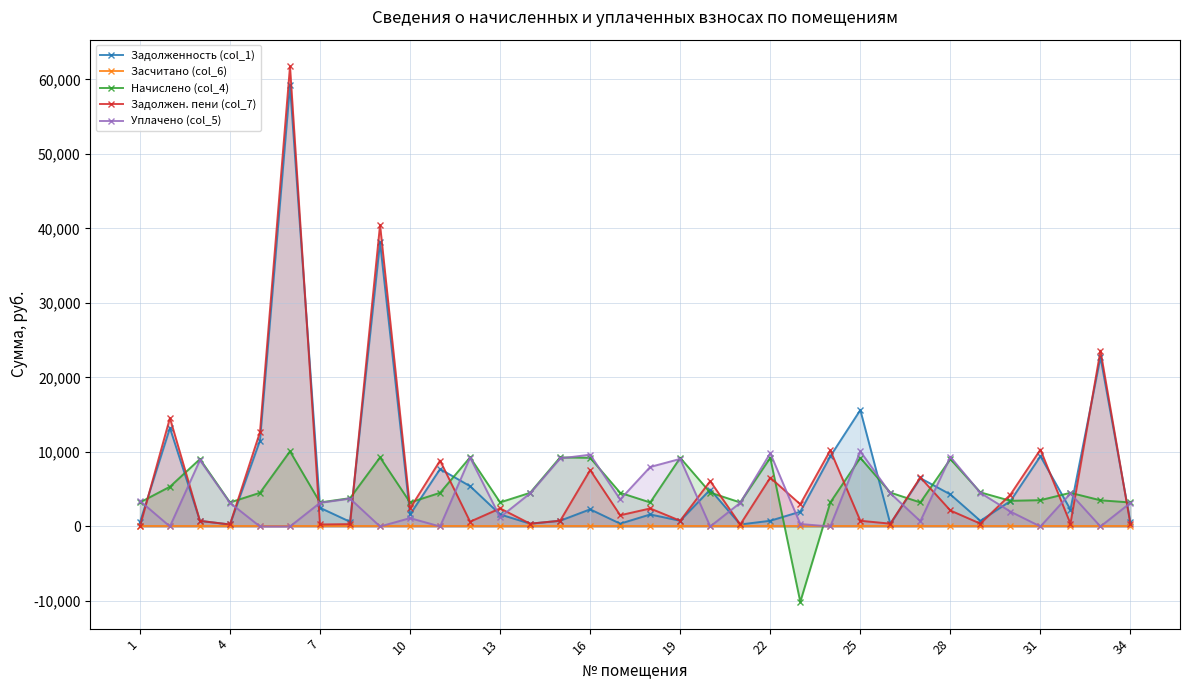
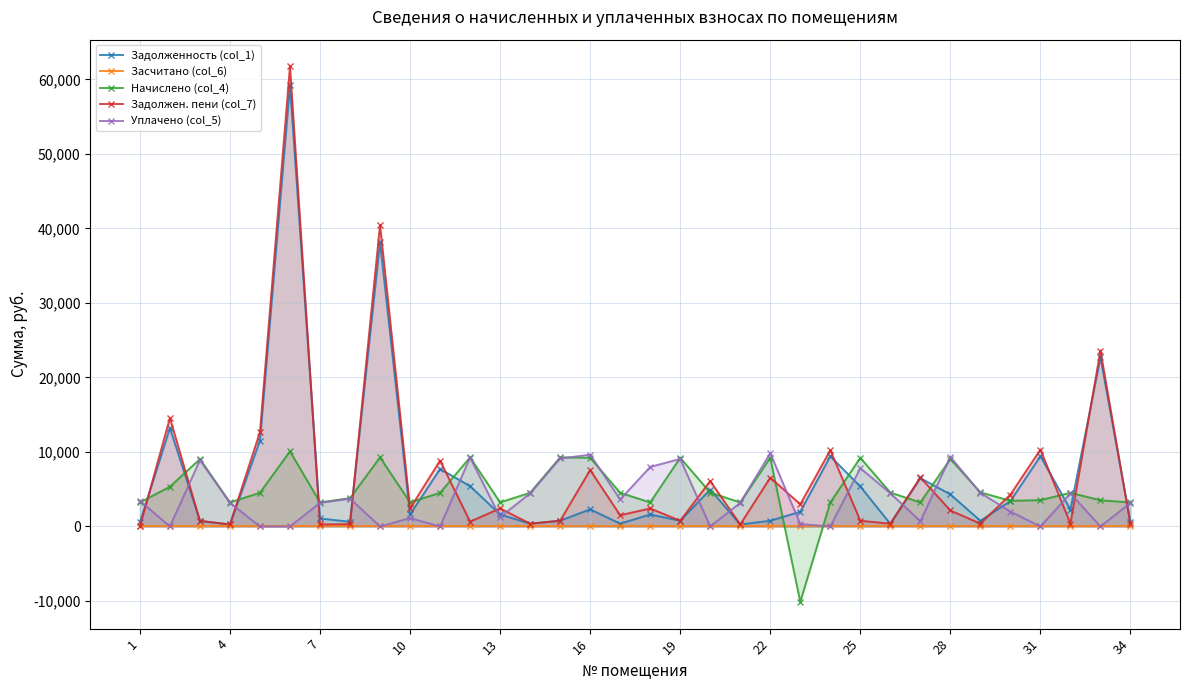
Задолженность (col_1), 7: 3,000 -> 1,000
Задолженность (col_1), 25: 16,000 -> 5,000
Уплачено (col_5), 25: 10,000 -> 8,000
